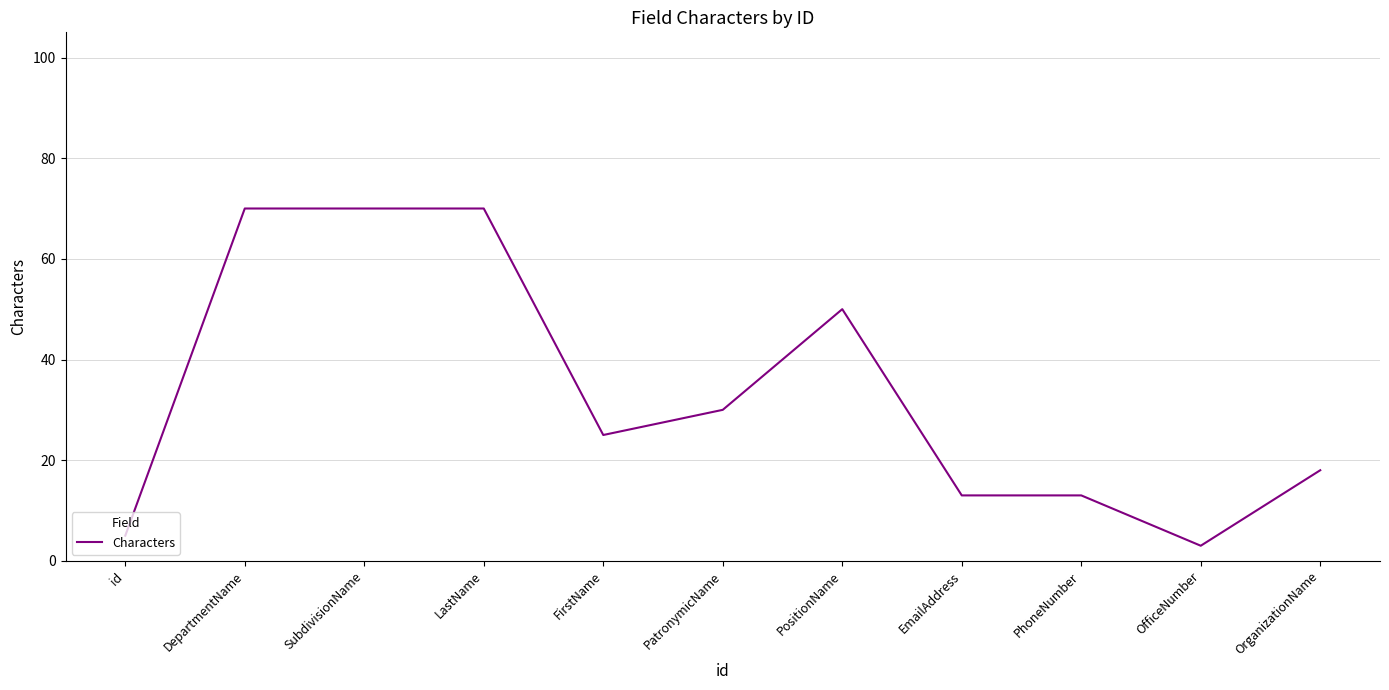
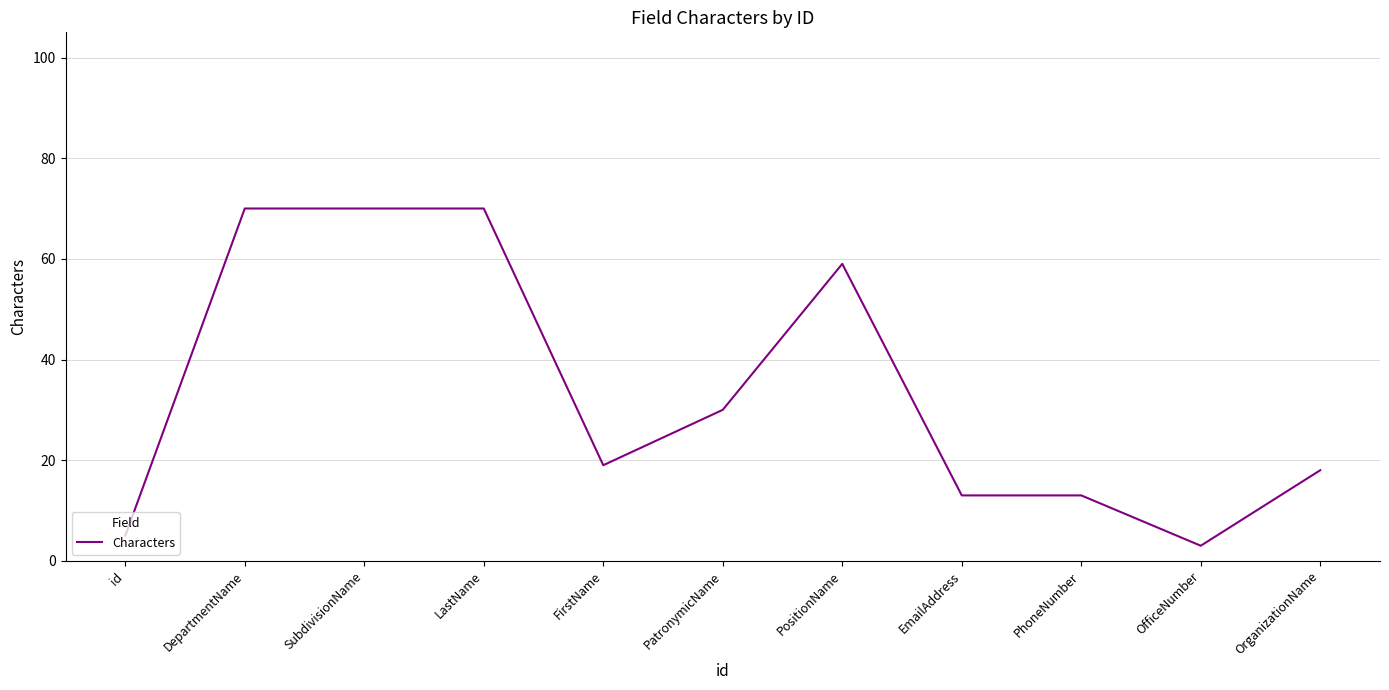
FirstName: 25 -> 19
PositionName: 50 -> 59
